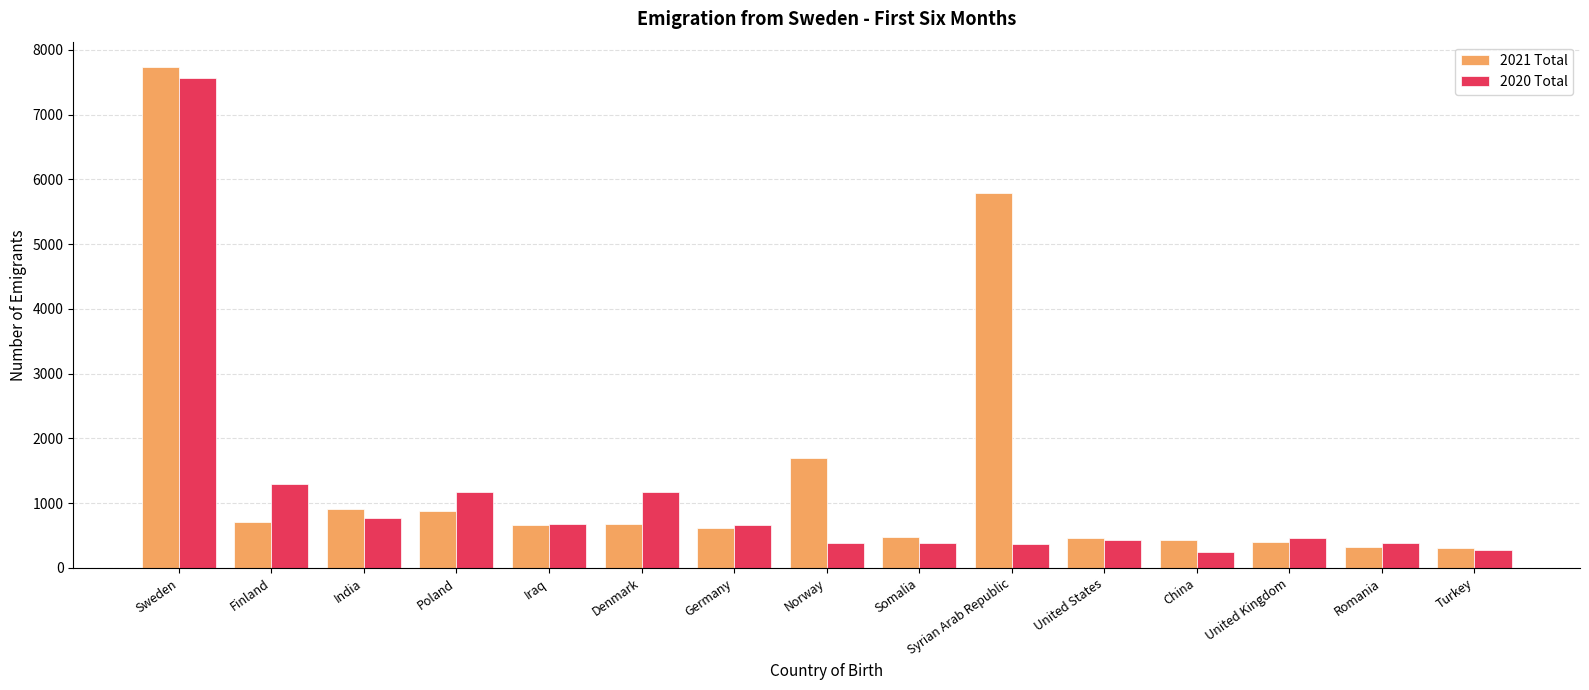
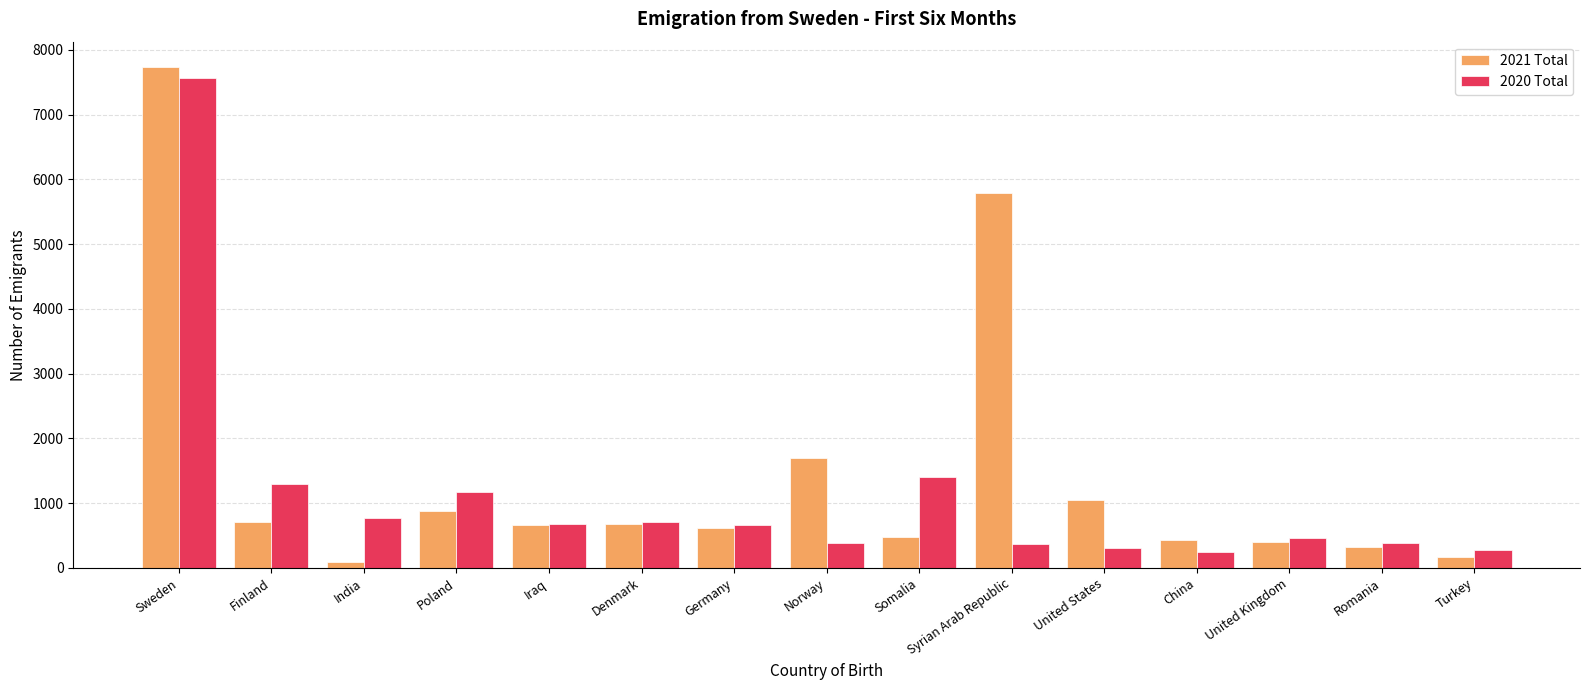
2021 Total, India: 900 -> 100
2020 Total, Denmark: 1200 -> 700
2020 Total, Somalia: 400 -> 1400
2021 Total, United States: 500 -> 1100
2020 Total, United States: 400 -> 300
2021 Total, Turkey: 300 -> 200
